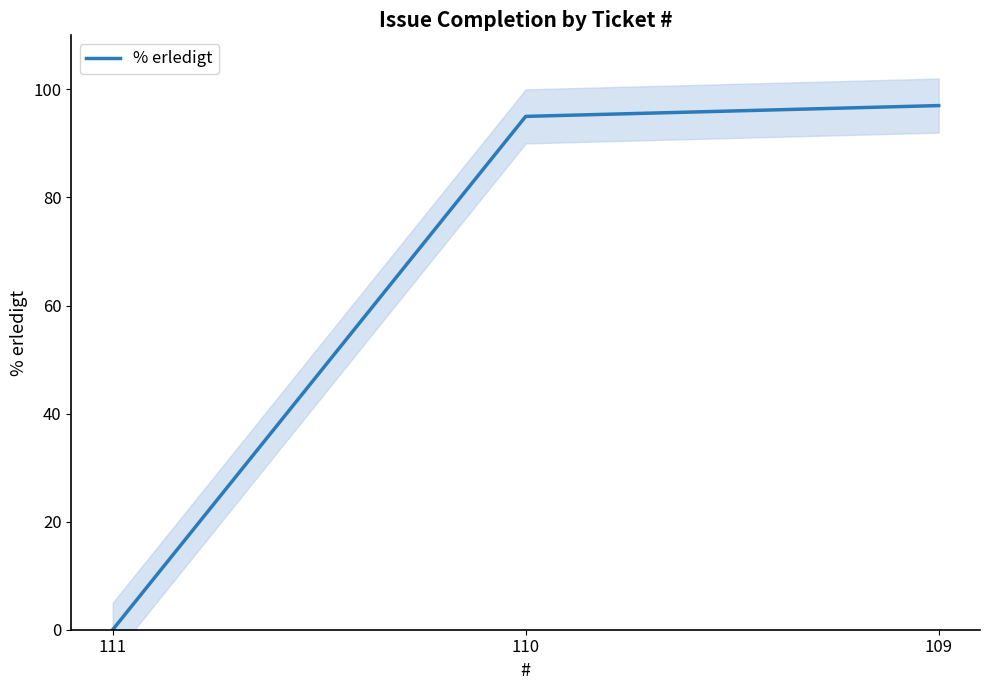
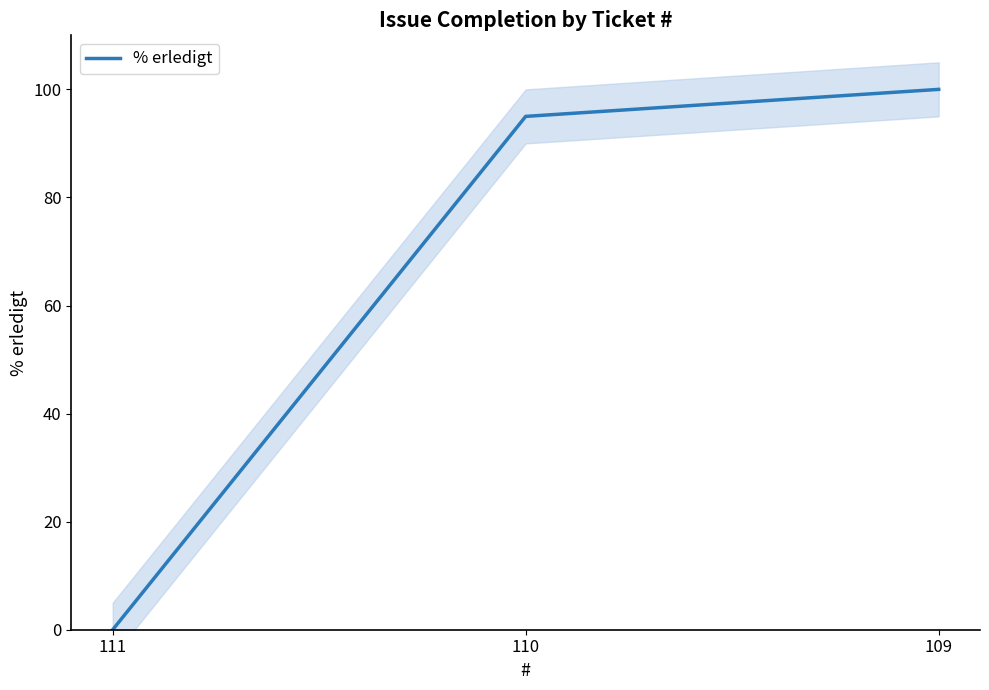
% erledigt, 109: 97 -> 100
